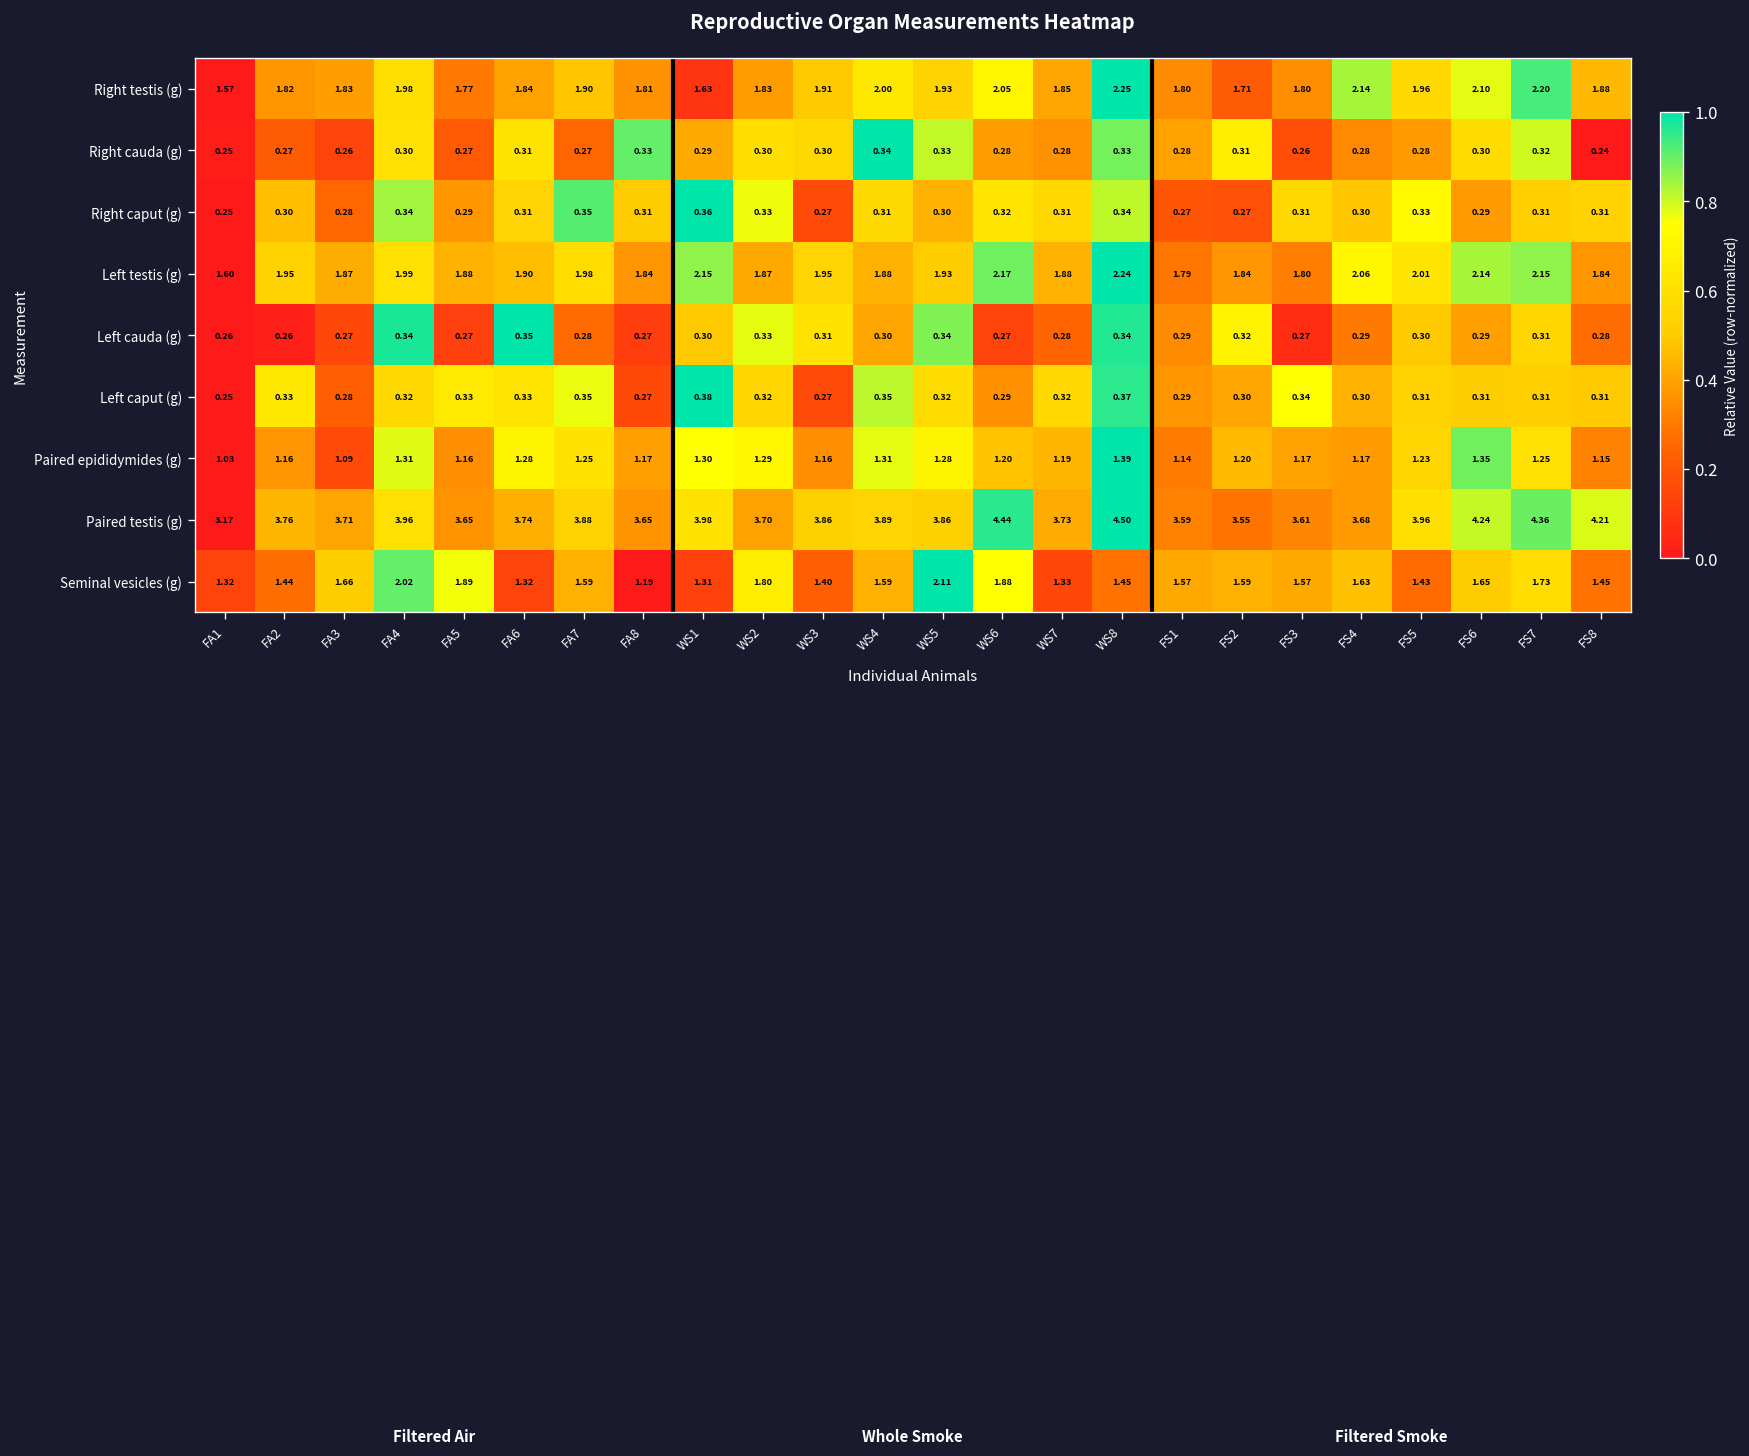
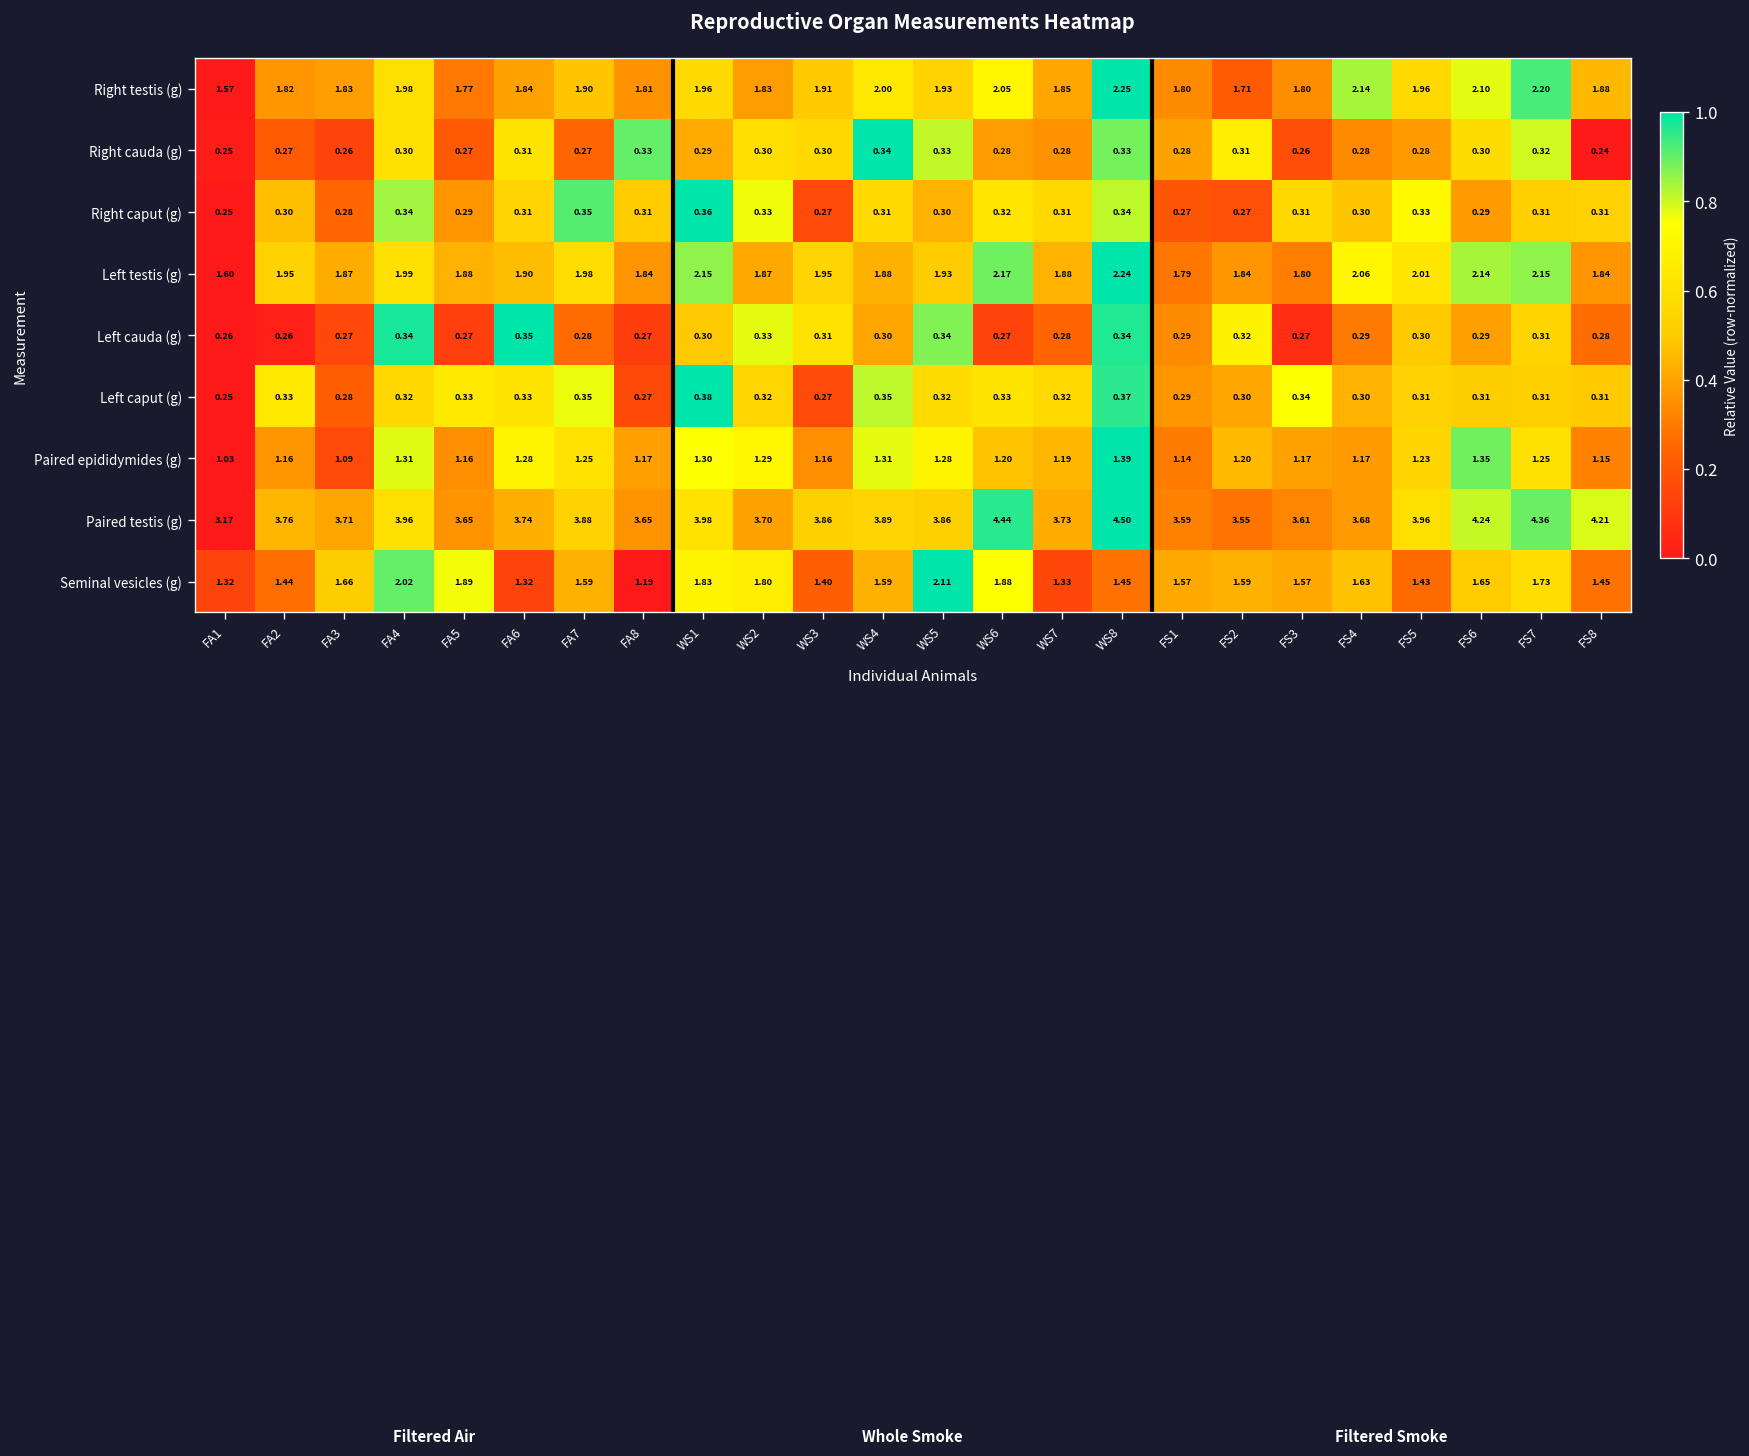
Right testis (g), WS1: 1.63 -> 1.96
Left caput (g), WS6: 0.29 -> 0.33
Seminal vesicles (g), WS1: 1.31 -> 1.83
